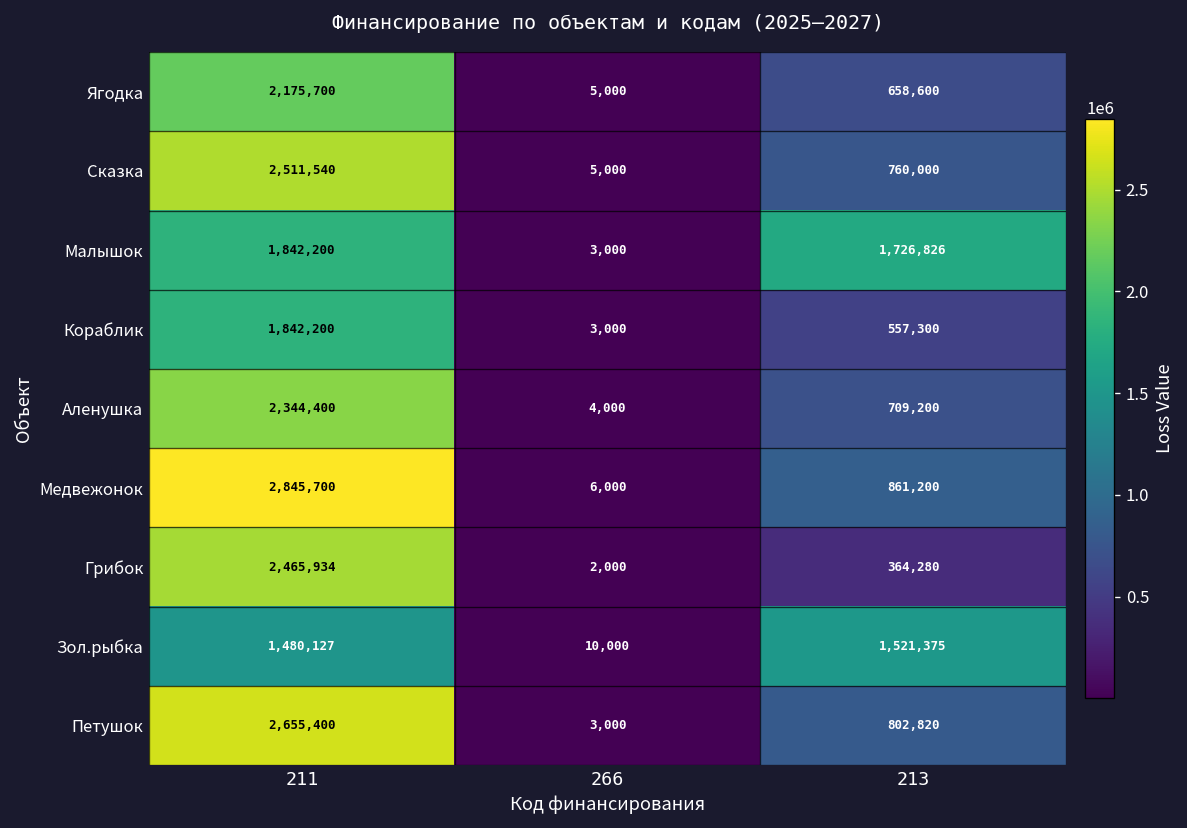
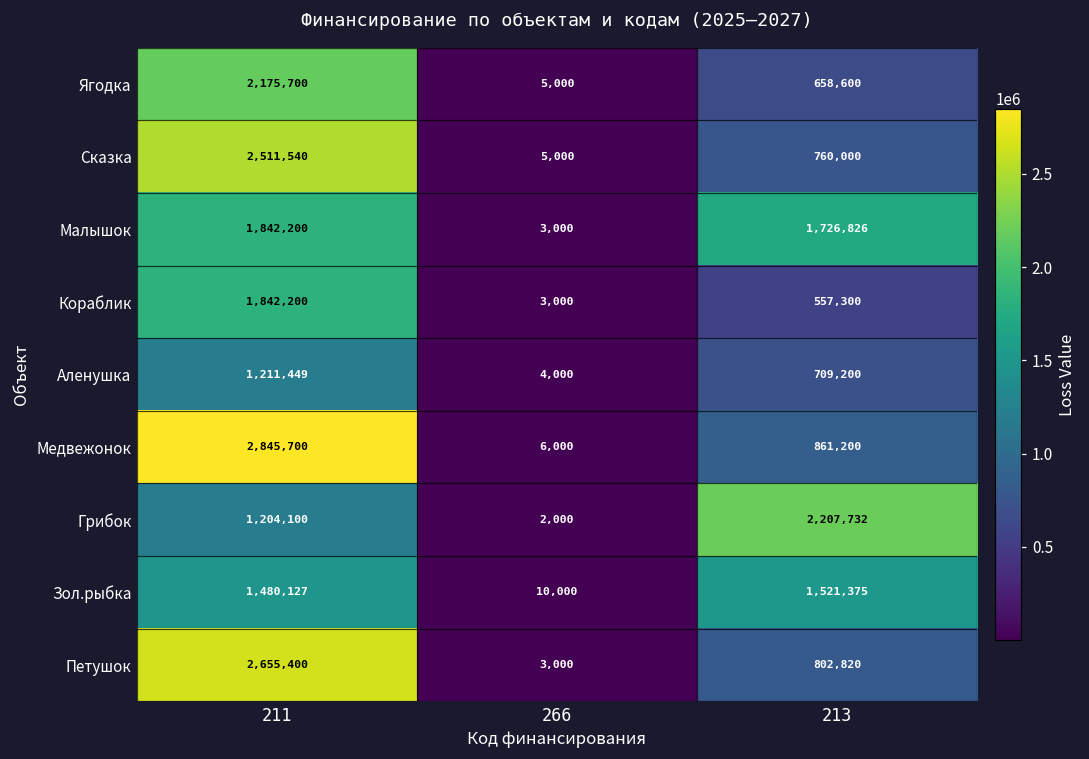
Аленушка, 211: 2,344,400 -> 1,211,449
Грибок, 211: 2,465,934 -> 1,204,100
Грибок, 213: 364,280 -> 2,207,732
